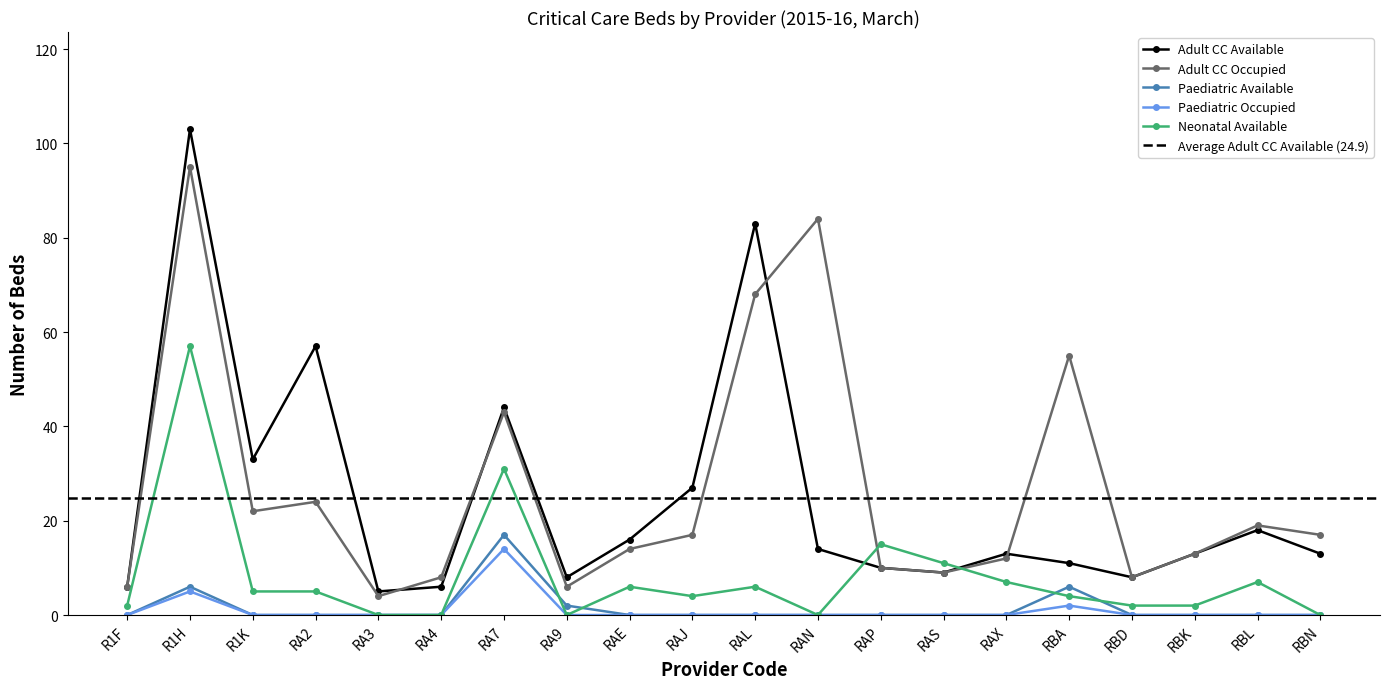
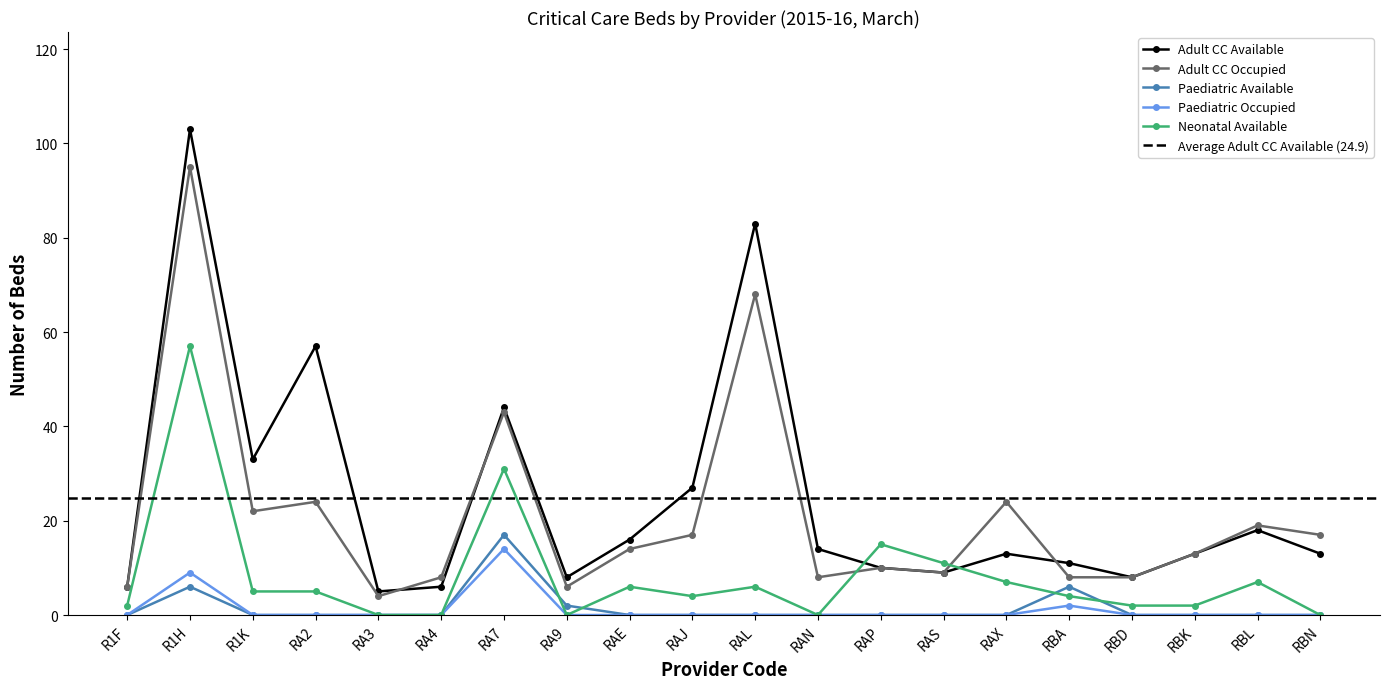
Paediatric Occupied, R1H: 5 -> 9
Adult CC Occupied, RAN: 84 -> 8
Adult CC Occupied, RAX: 12 -> 24
Adult CC Occupied, RBA: 55 -> 8
